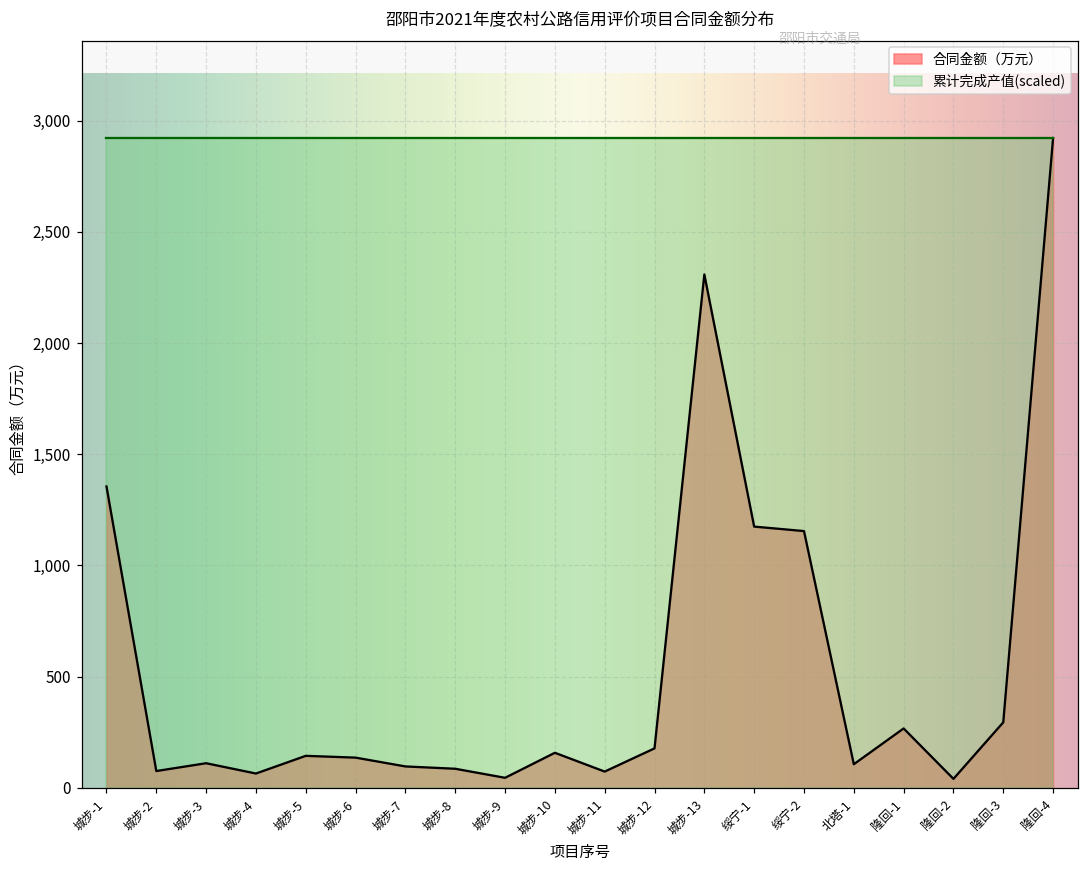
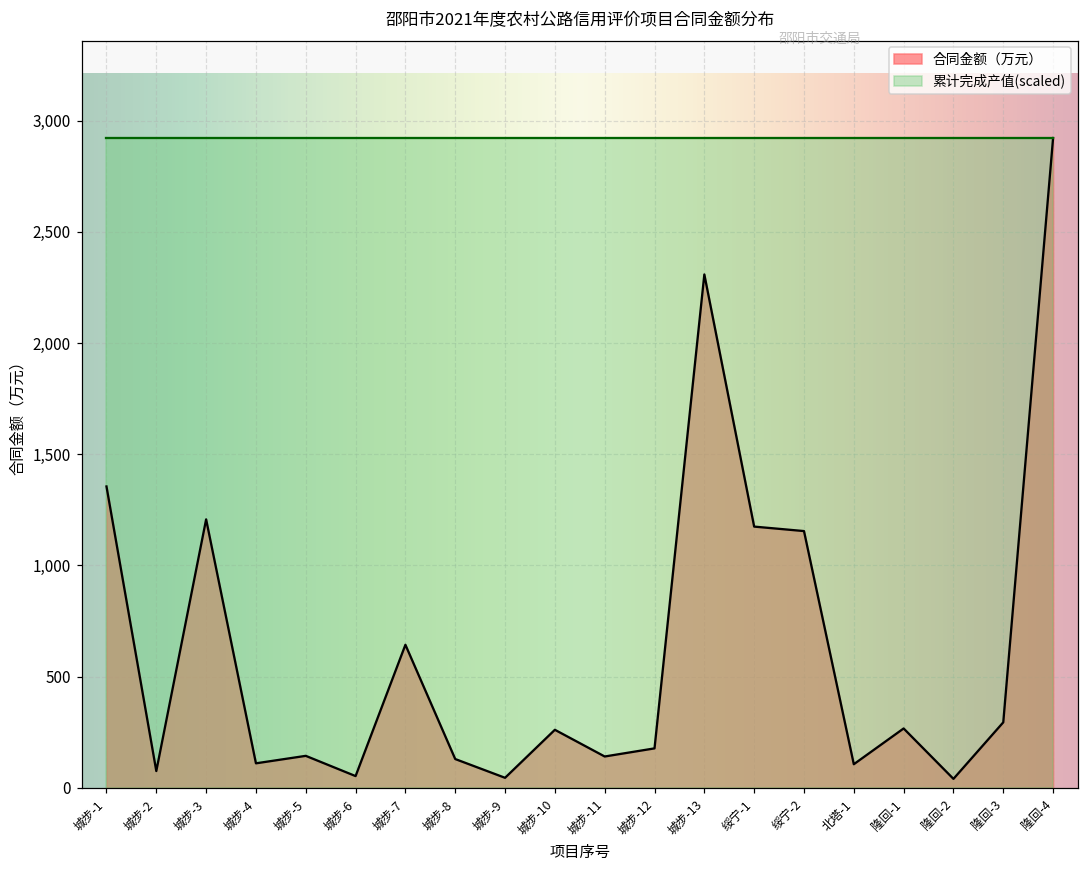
合同金额（万元）, 城步-3: 110 -> 1,210
合同金额（万元）, 城步-4: 60 -> 110
合同金额（万元）, 城步-6: 140 -> 50
合同金额（万元）, 城步-7: 100 -> 640
合同金额（万元）, 城步-8: 90 -> 130
合同金额（万元）, 城步-10: 160 -> 260
合同金额（万元）, 城步-11: 70 -> 140
